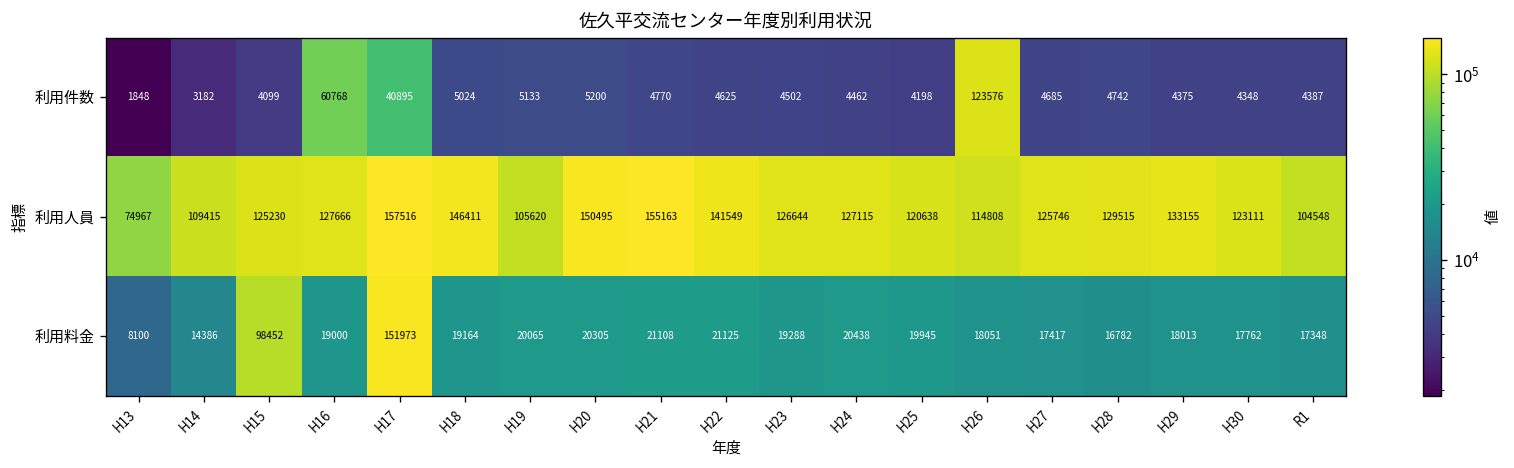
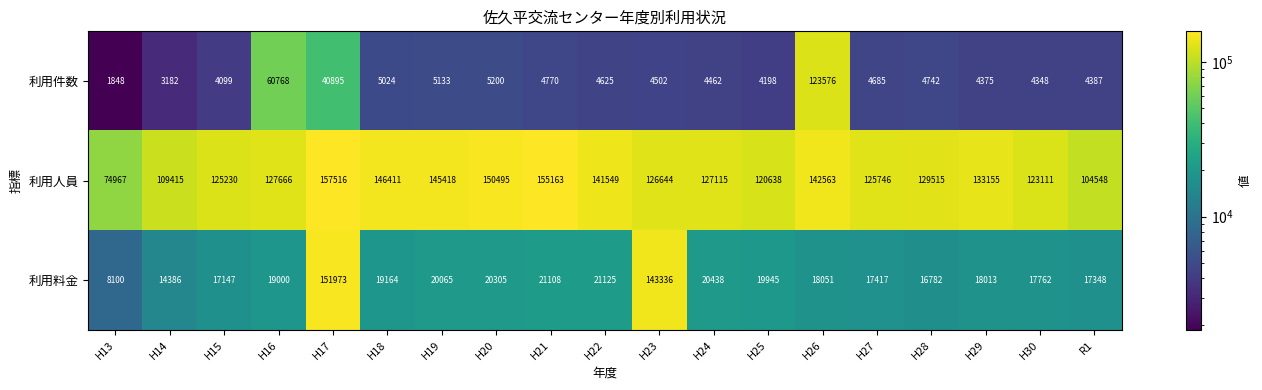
利用人員, H19: 105620 -> 145418
利用人員, H26: 114808 -> 142563
利用料金, H15: 98452 -> 17147
利用料金, H23: 19288 -> 143336
